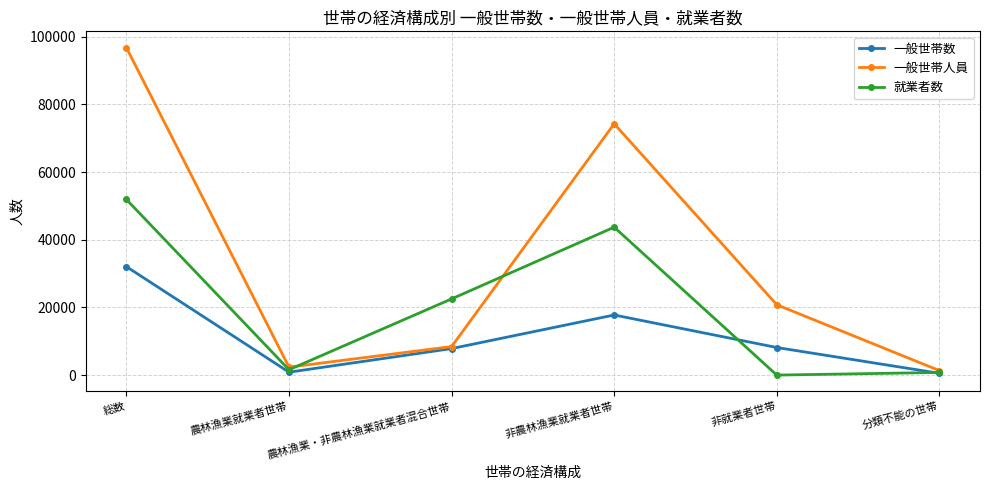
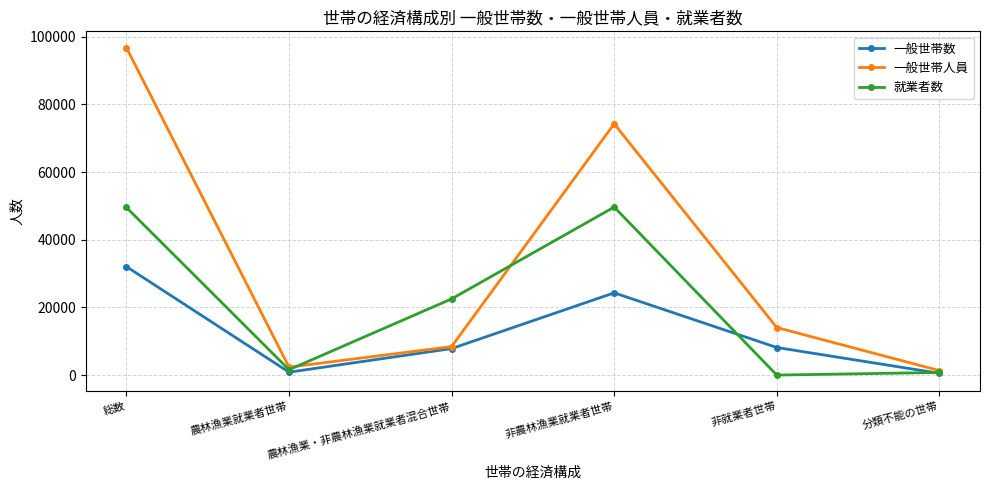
就業者数, 総数: 52000 -> 50000
一般世帯数, 非農林漁業就業者世帯: 18000 -> 24000
就業者数, 非農林漁業就業者世帯: 44000 -> 50000
一般世帯人員, 非就業者世帯: 21000 -> 14000
